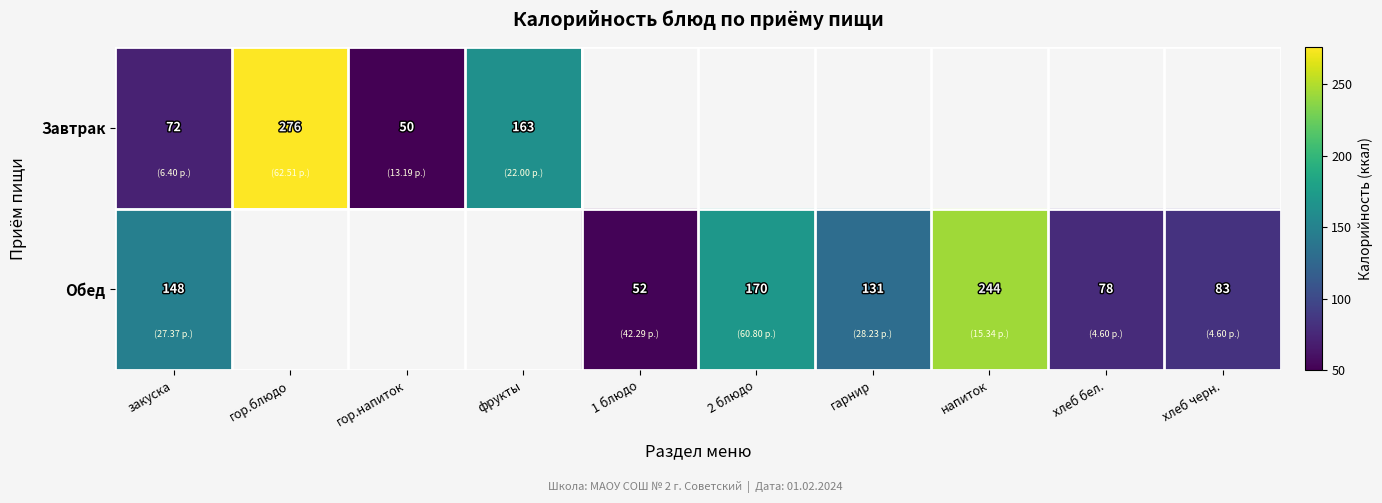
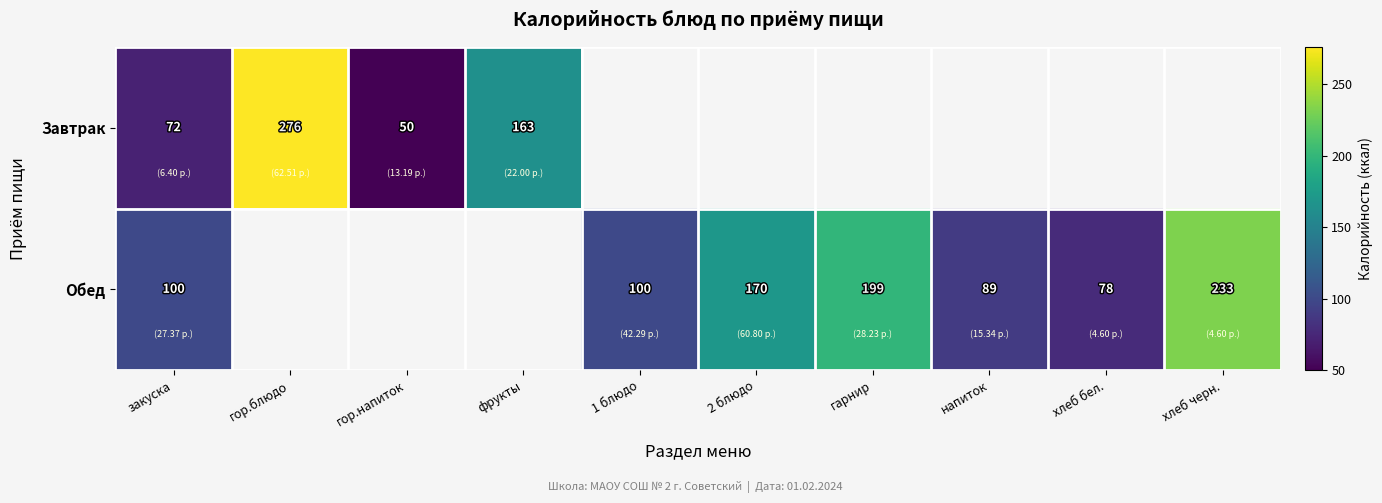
Обед, закуска: 148 -> 100
Обед, 1 блюдо: 52 -> 100
Обед, гарнир: 131 -> 199
Обед, напиток: 244 -> 89
Обед, хлеб черн.: 83 -> 233
